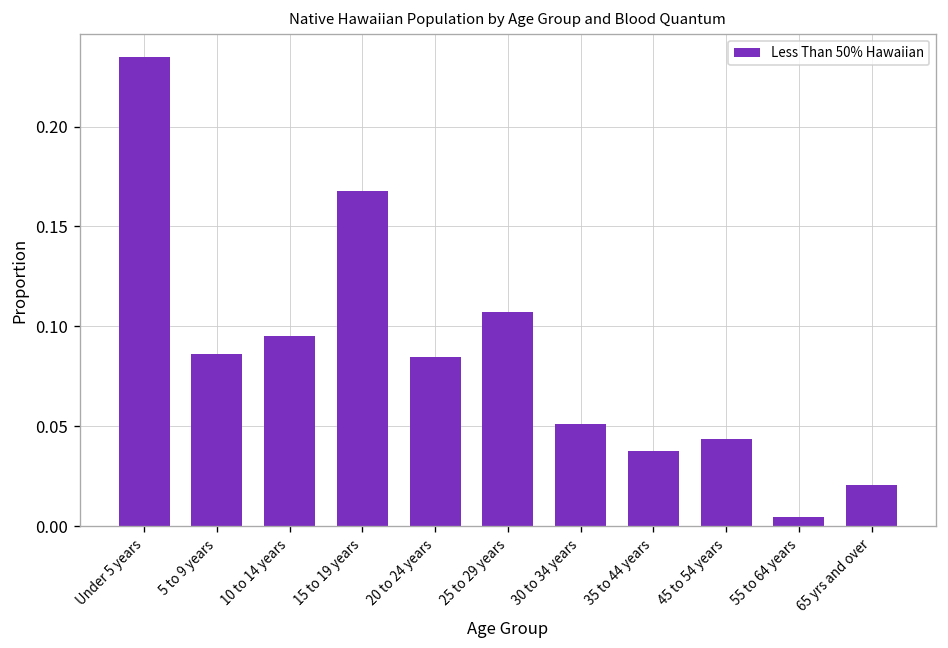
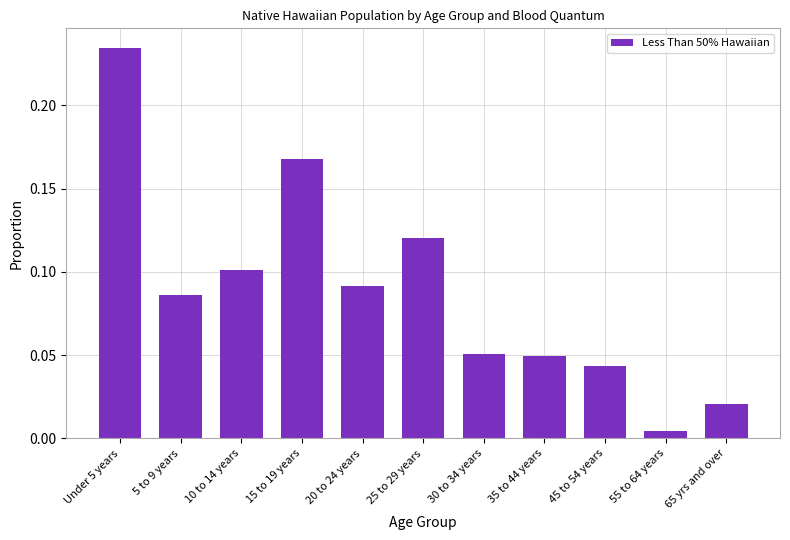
10 to 14 years: 0.095 -> 0.101
20 to 24 years: 0.085 -> 0.092
25 to 29 years: 0.107 -> 0.120
35 to 44 years: 0.038 -> 0.049
